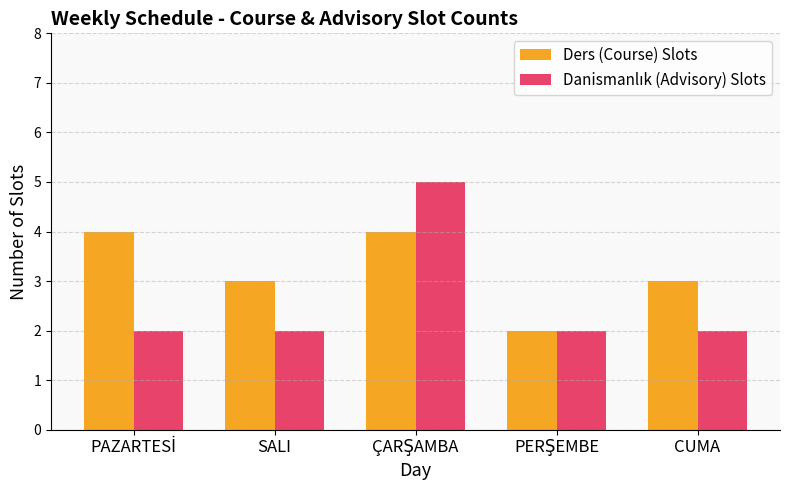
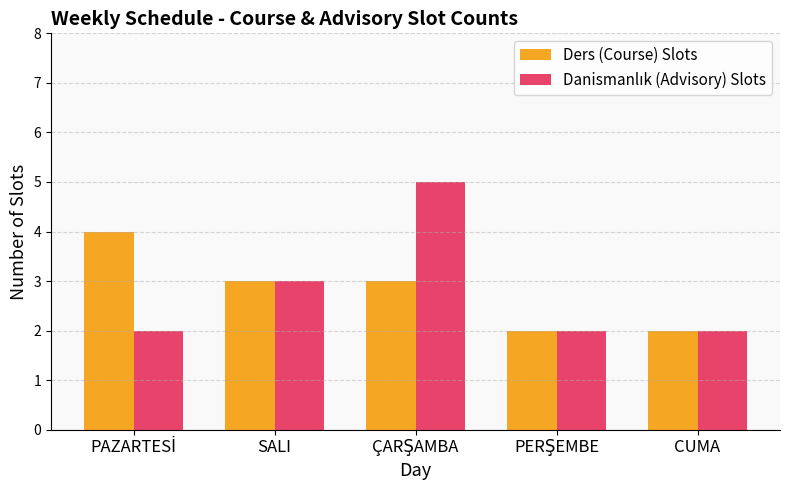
Danismanlık (Advisory) Slots, SALI: 2 -> 3
Ders (Course) Slots, ÇARŞAMBA: 4 -> 3
Ders (Course) Slots, CUMA: 3 -> 2
